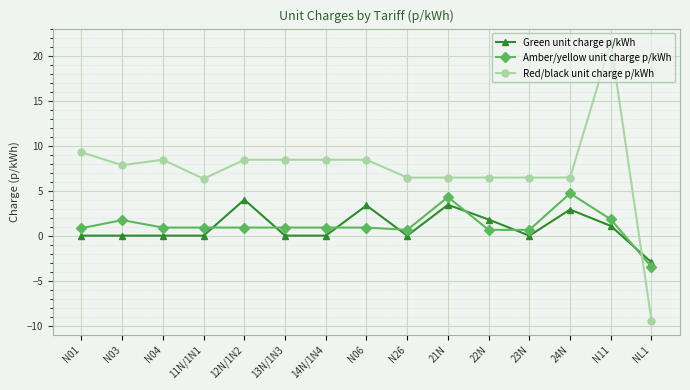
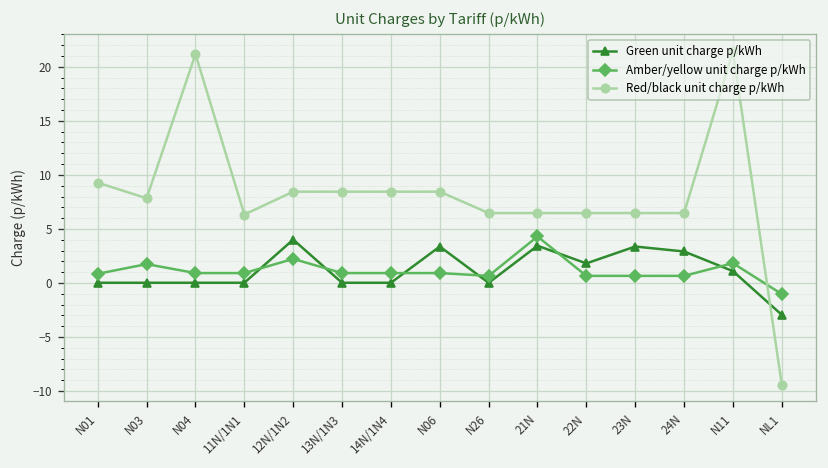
Red/black unit charge p/kWh, N04: 8 -> 21
Amber/yellow unit charge p/kWh, 12N/1N2: 1 -> 2
Green unit charge p/kWh, 23N: 0 -> 3
Amber/yellow unit charge p/kWh, 24N: 5 -> 1
Amber/yellow unit charge p/kWh, NL1: -3 -> -1
